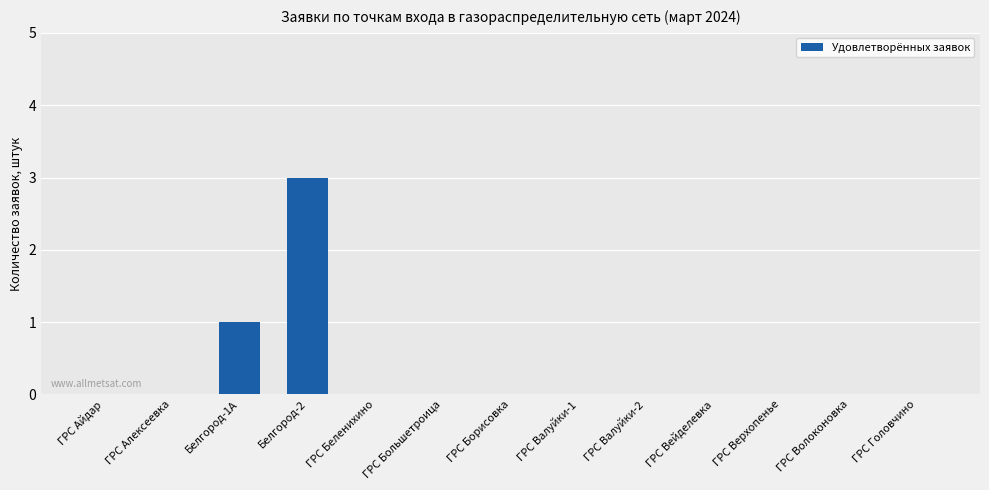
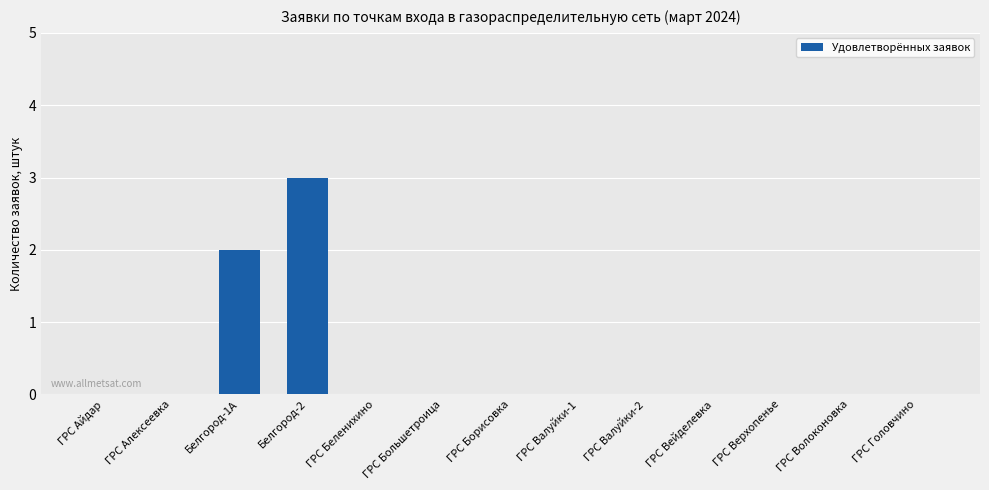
Белгород-1А: 1 -> 2
